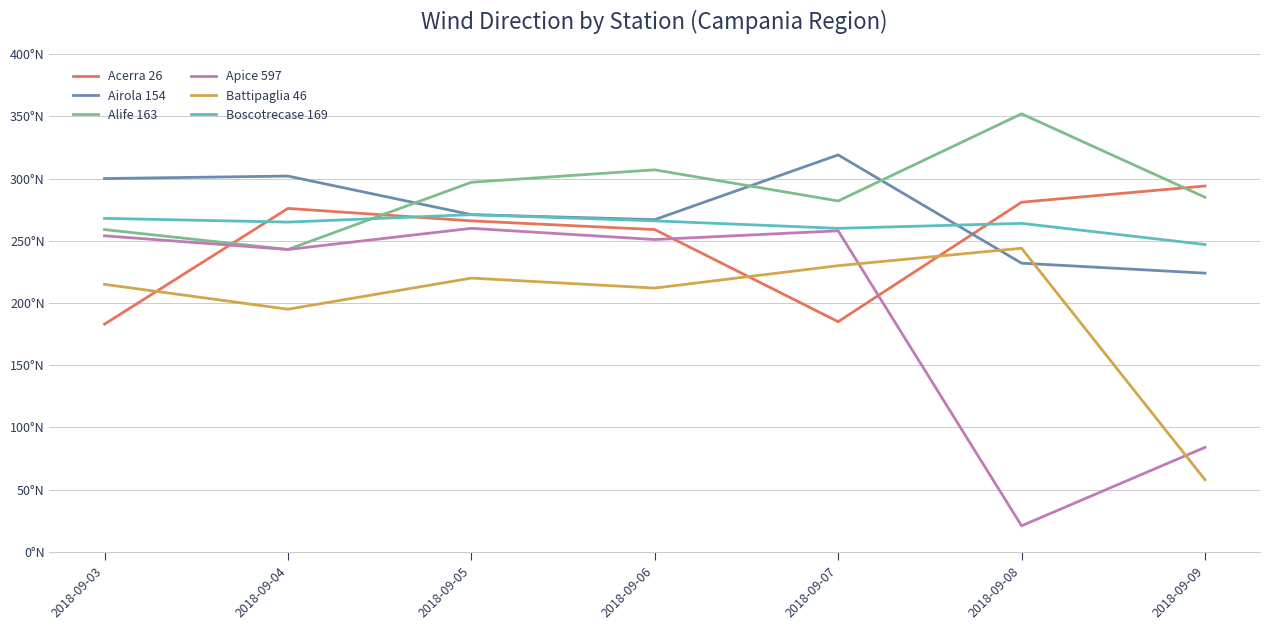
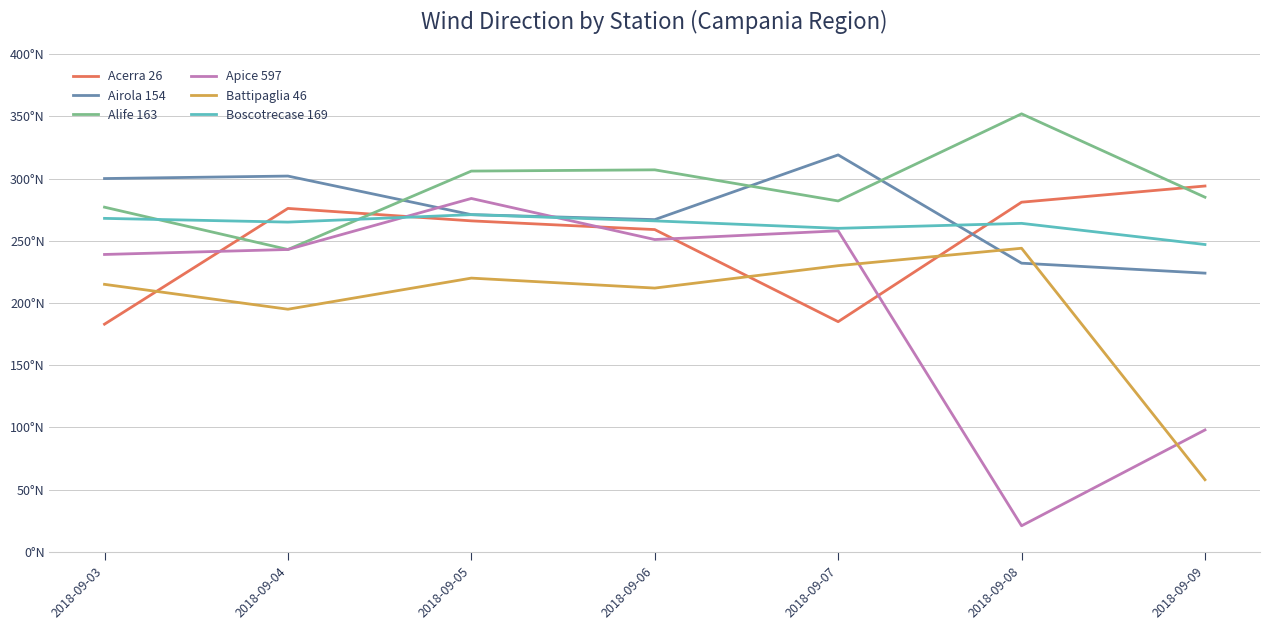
Alife 163, 2018-09-03: 259°N -> 277°N
Apice 597, 2018-09-03: 254°N -> 239°N
Alife 163, 2018-09-05: 297°N -> 306°N
Apice 597, 2018-09-05: 260°N -> 284°N
Apice 597, 2018-09-09: 84°N -> 98°N
